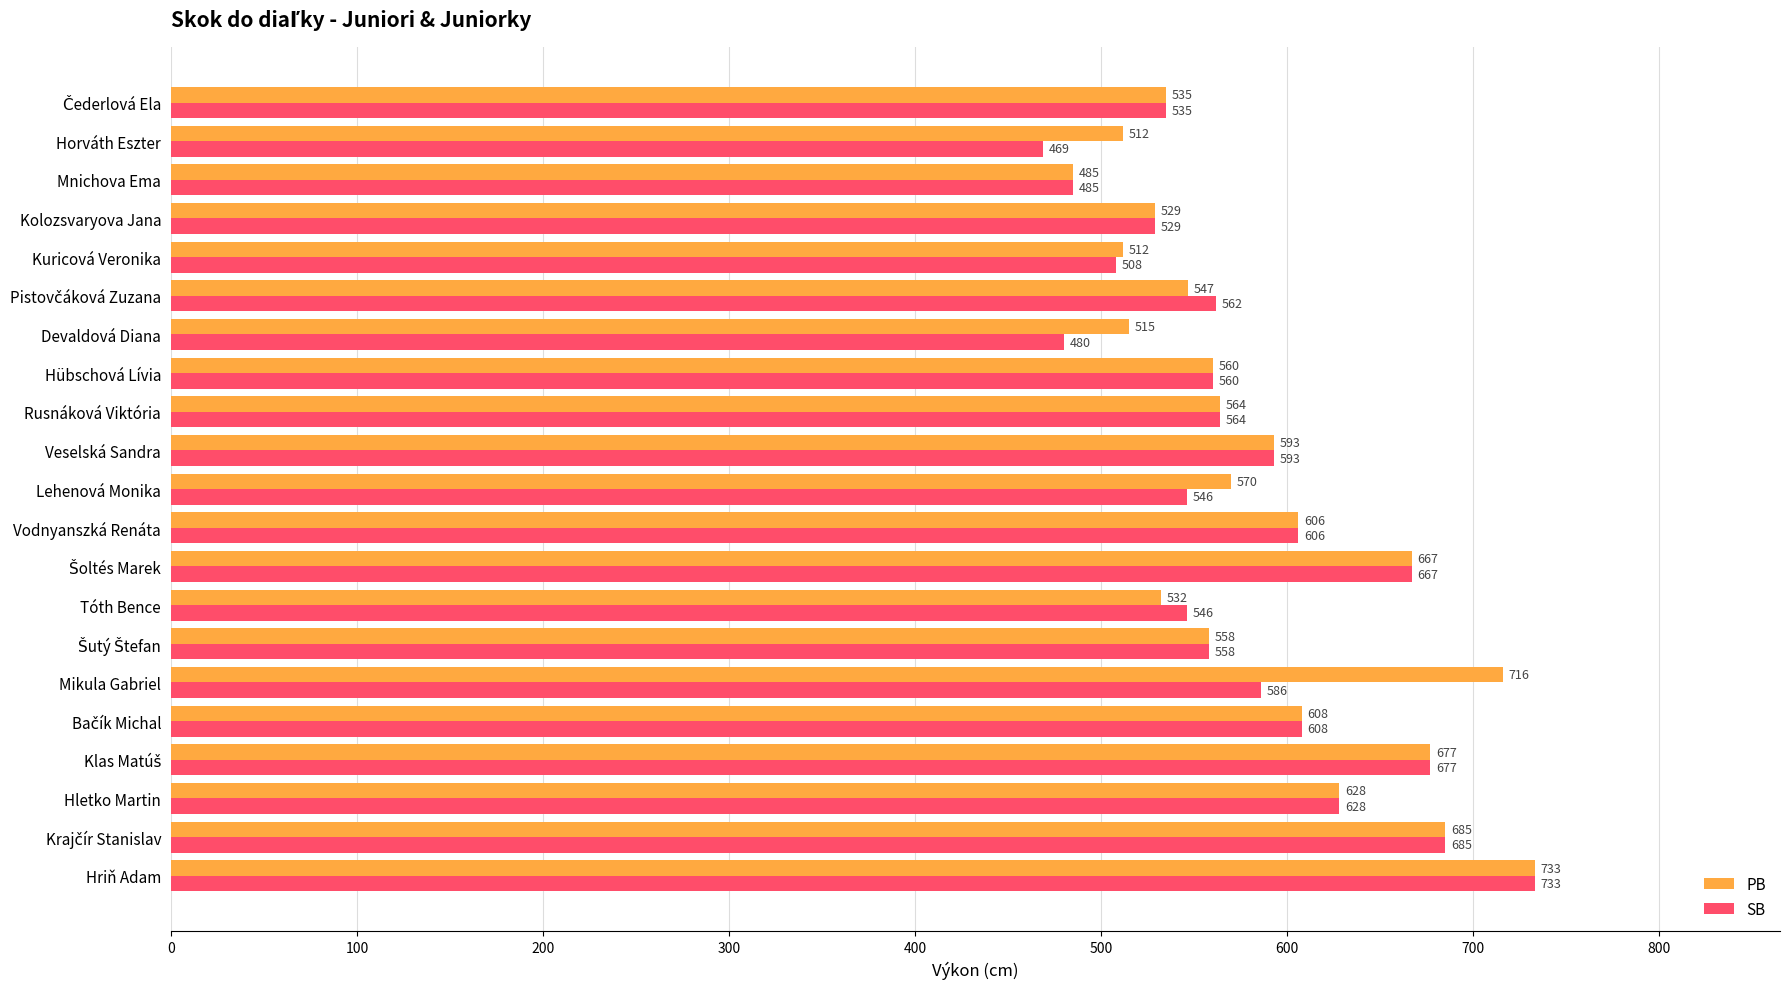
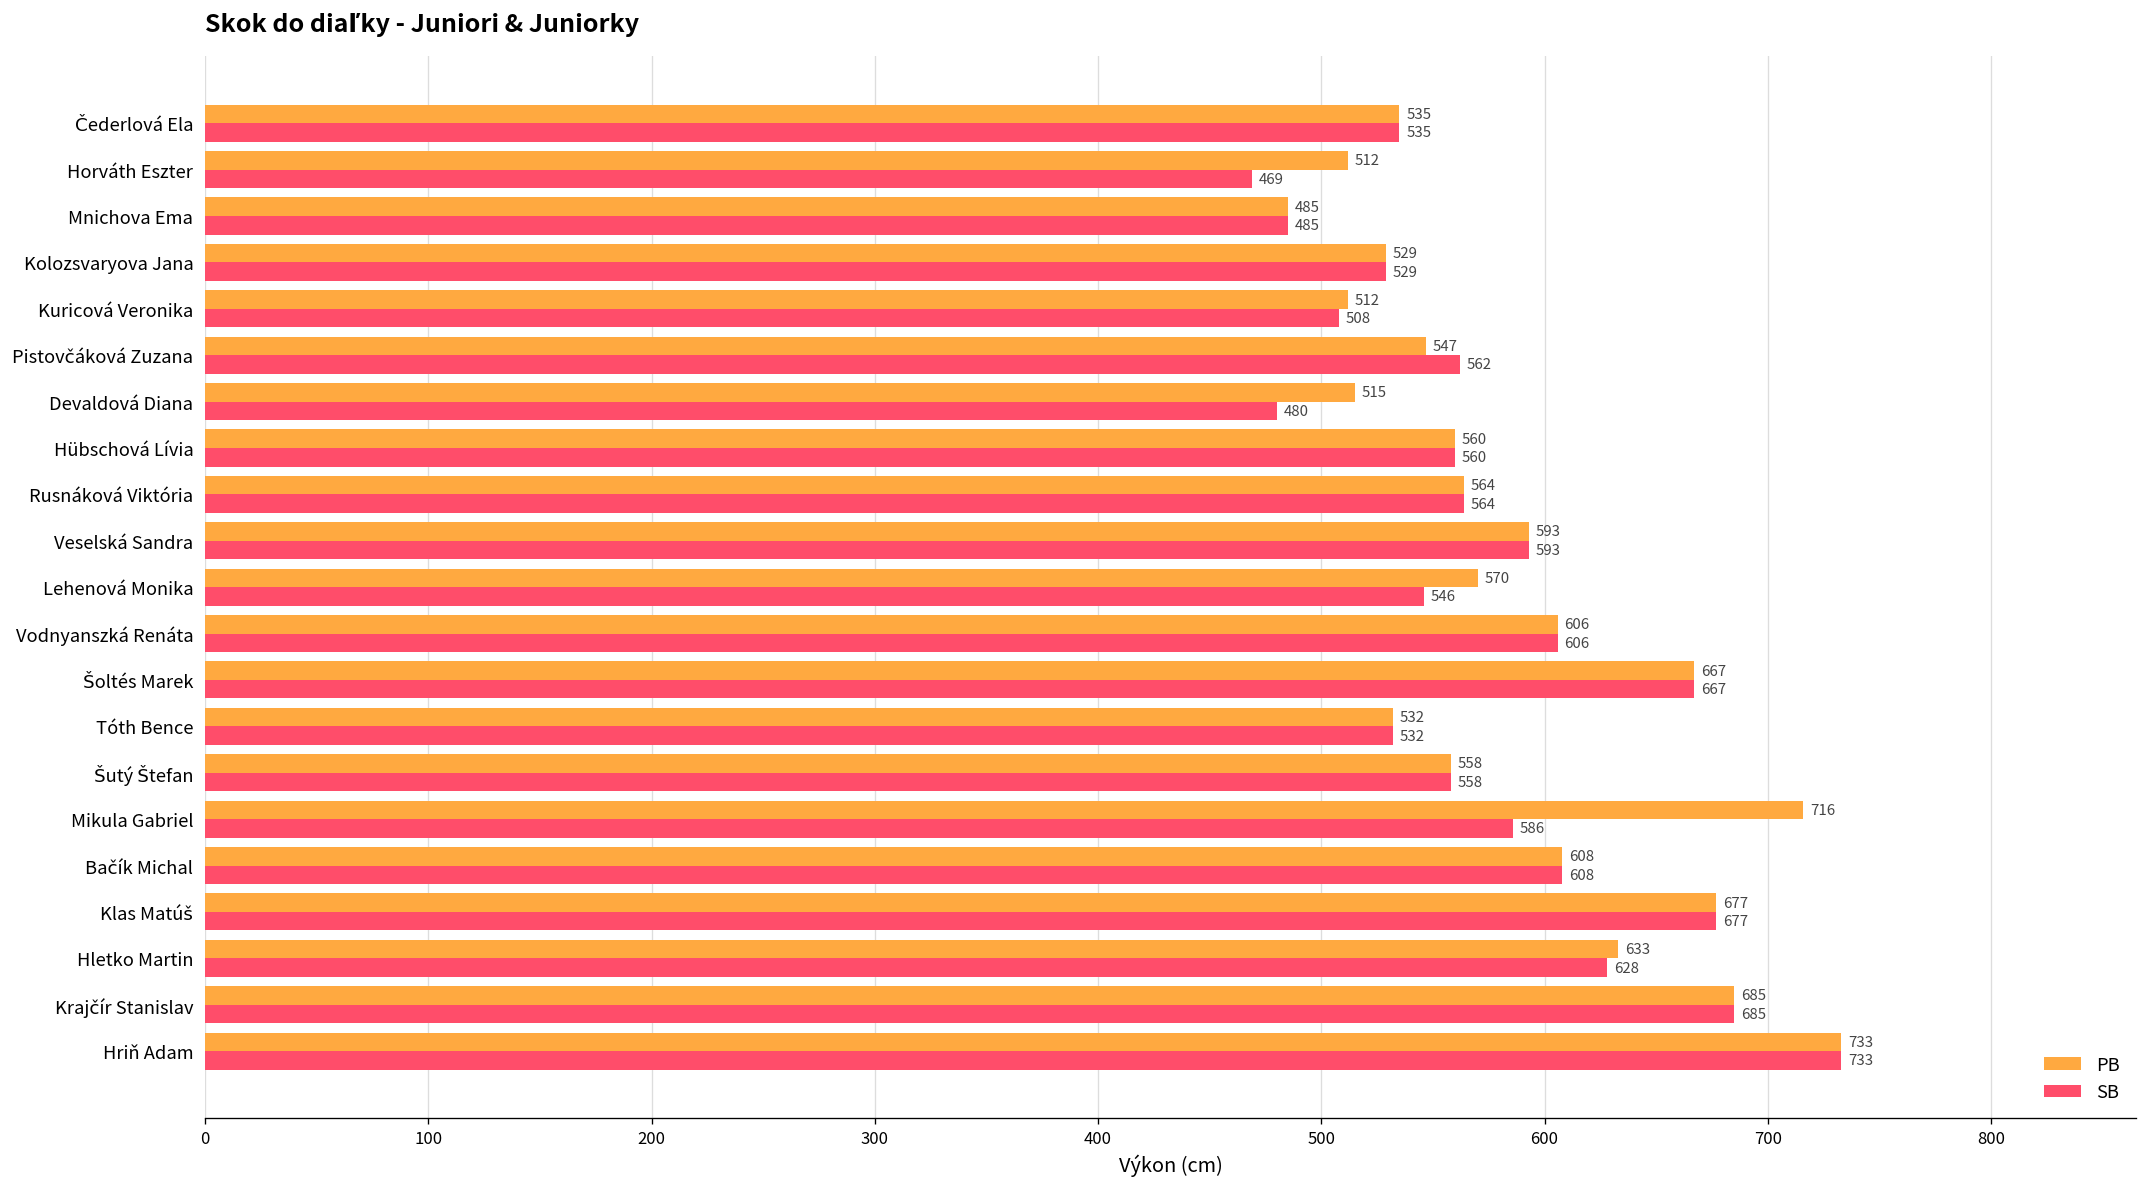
SB, Tóth Bence: 546 -> 532
PB, Hletko Martin: 628 -> 633
